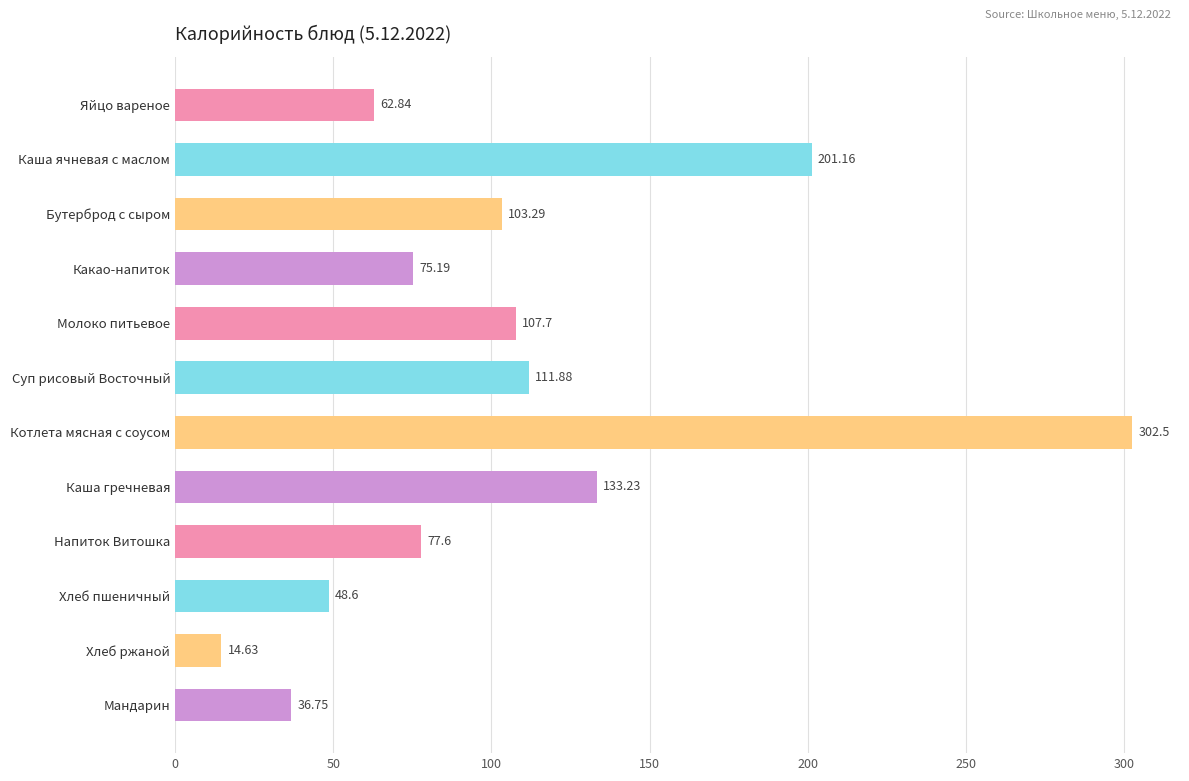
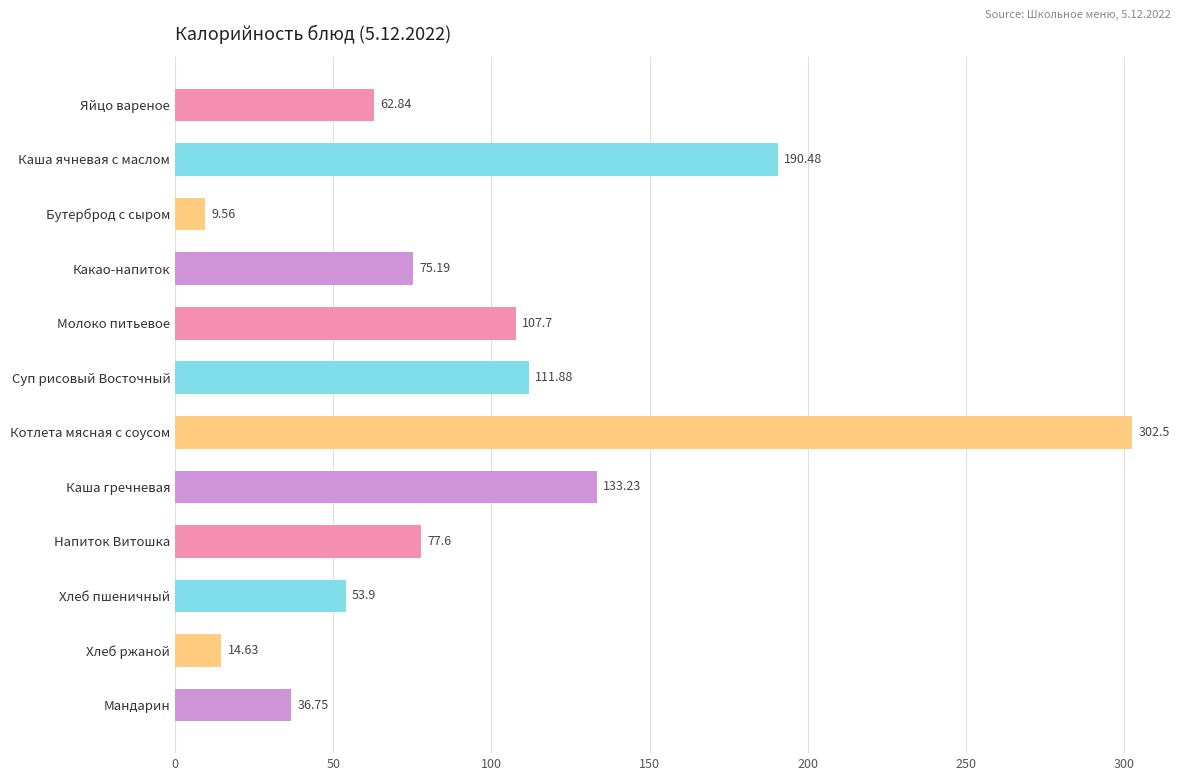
Каша ячневая с маслом: 201.16 -> 190.48
Бутерброд с сыром: 103.29 -> 9.56
Хлеб пшеничный: 48.6 -> 53.9
